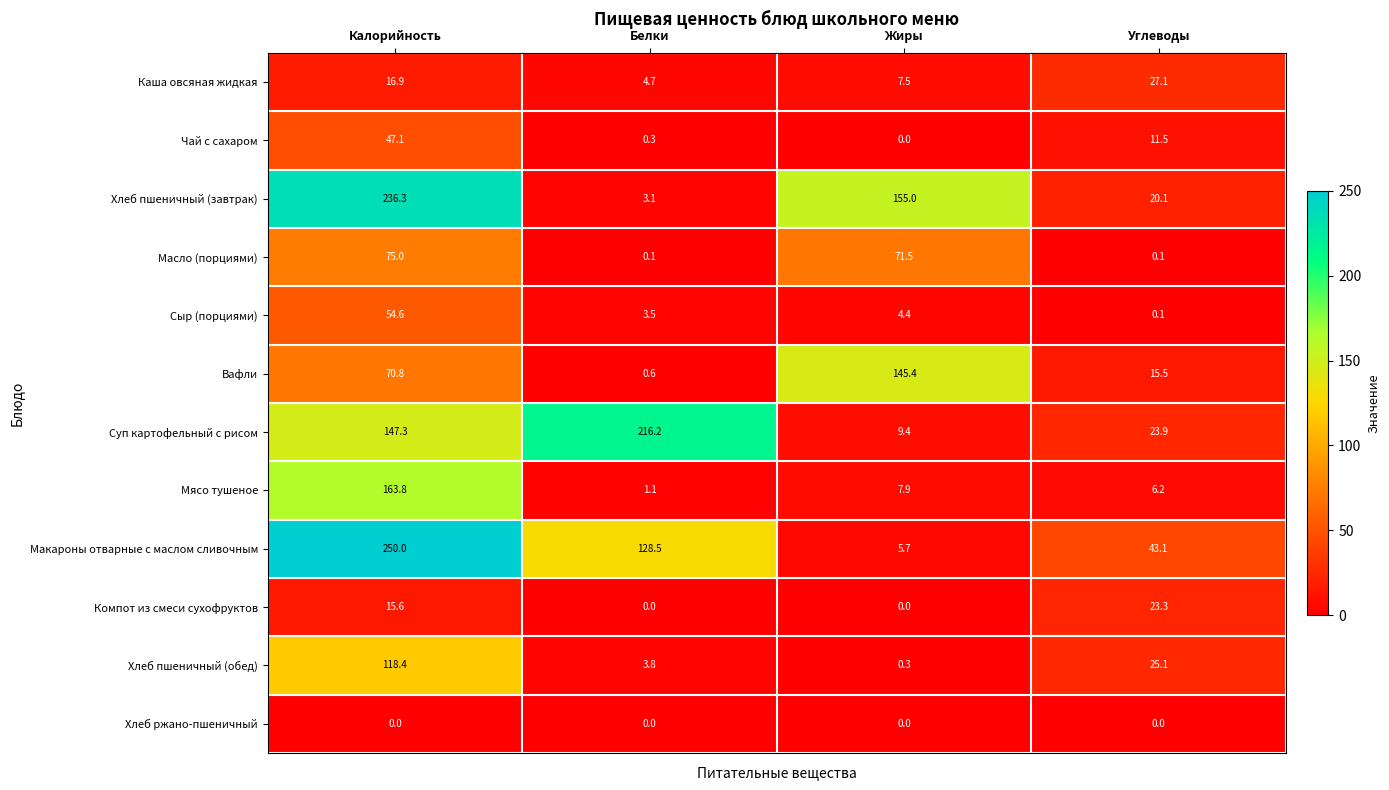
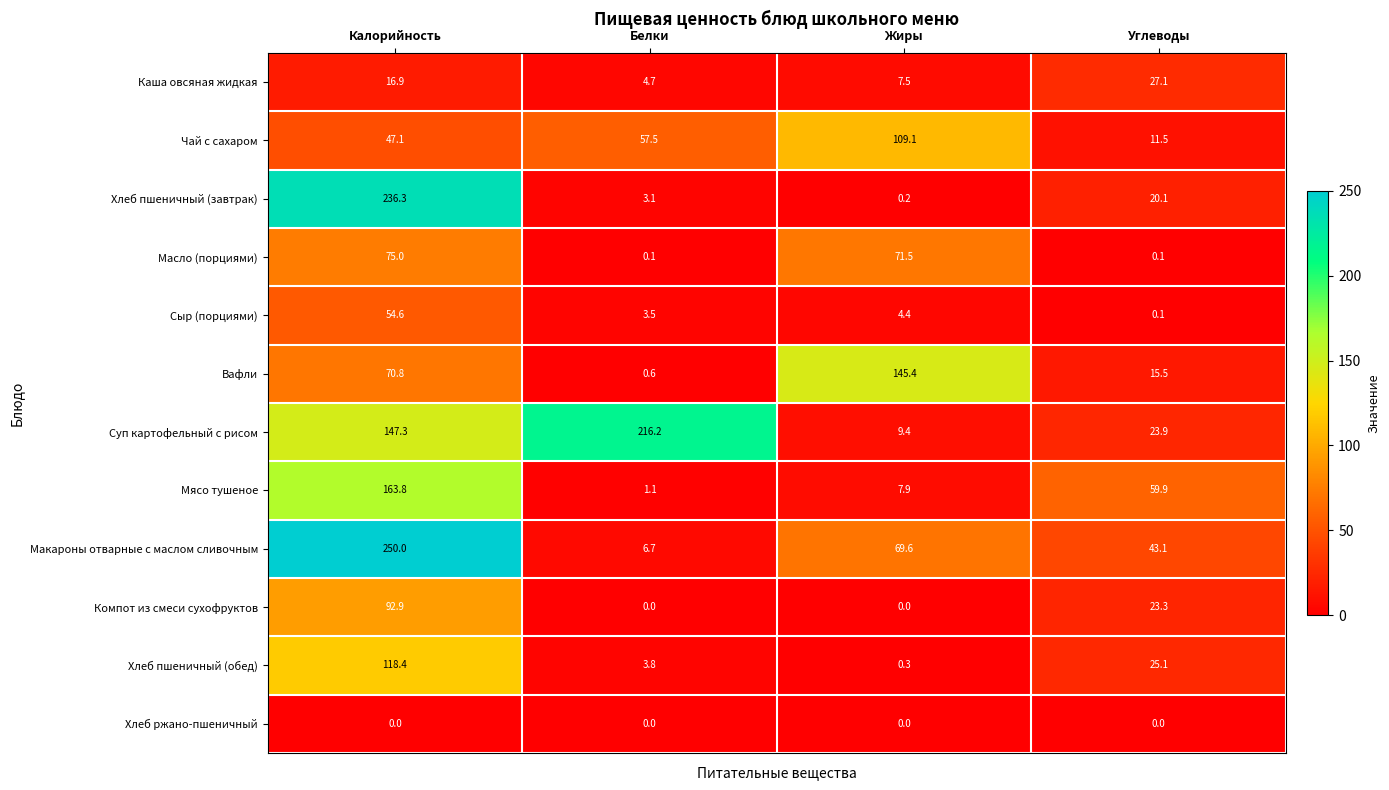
Чай с сахаром, Белки: 0.3 -> 57.5
Чай с сахаром, Жиры: 0.0 -> 109.1
Хлеб пшеничный (завтрак), Жиры: 155.0 -> 0.2
Мясо тушеное, Углеводы: 6.2 -> 59.9
Макароны отварные с маслом сливочным, Белки: 128.5 -> 6.7
Макароны отварные с маслом сливочным, Жиры: 5.7 -> 69.6
Компот из смеси сухофруктов, Калорийность: 15.6 -> 92.9
